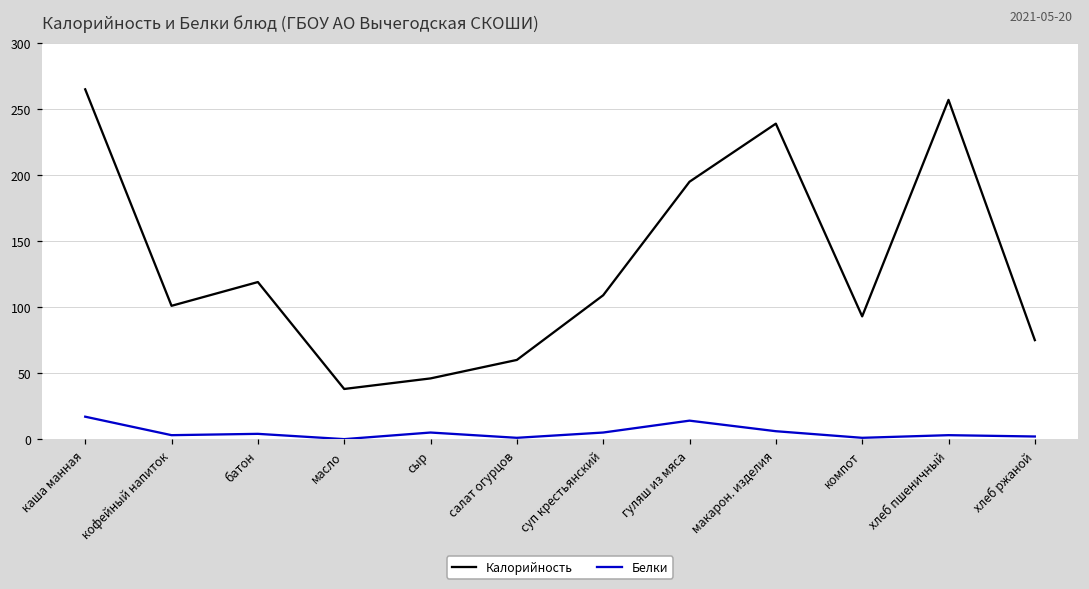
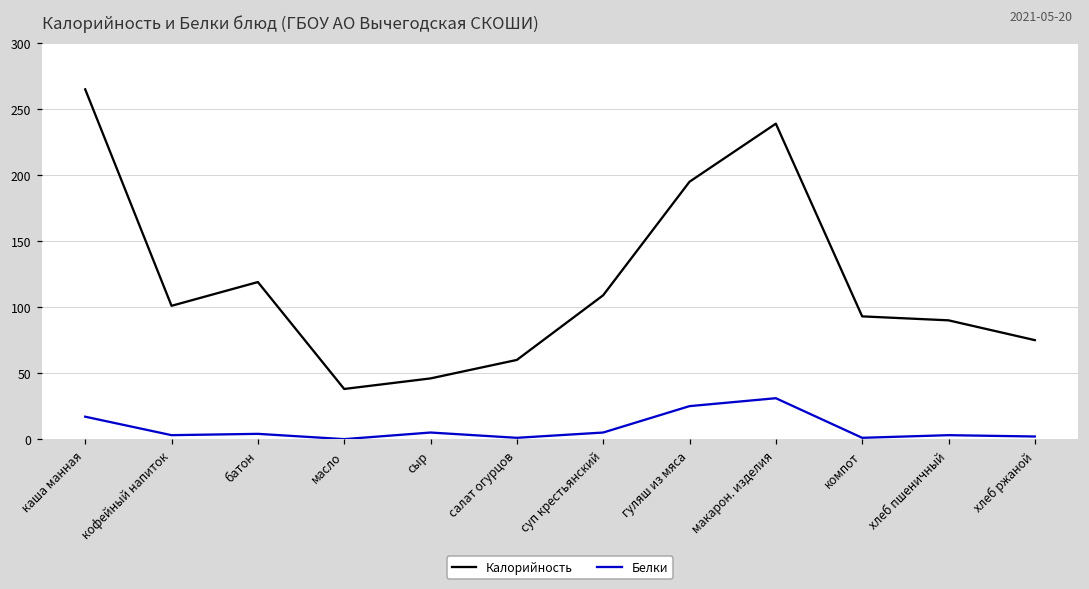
Белки, гуляш из мяса: 14 -> 25
Белки, макарон. изделия: 6 -> 31
Калорийность, хлеб пшеничный: 257 -> 90
